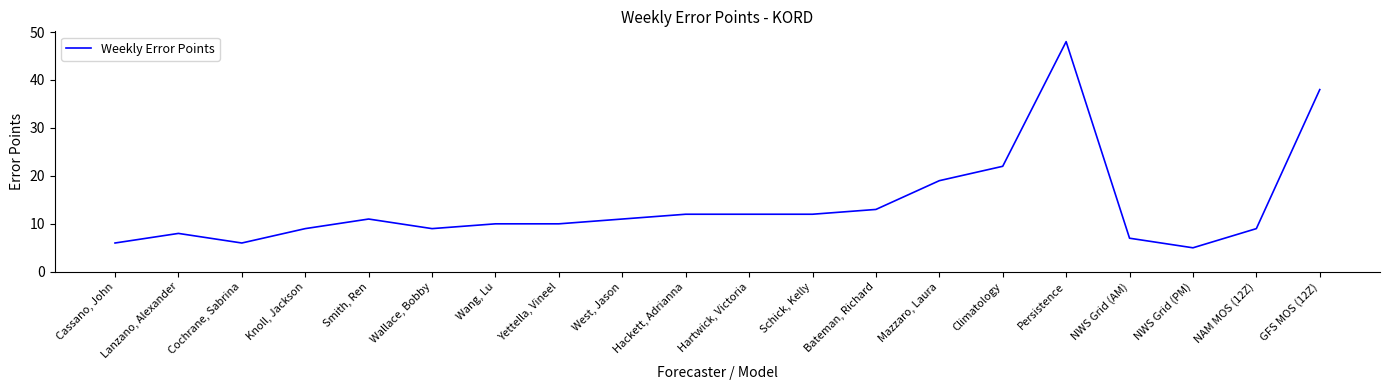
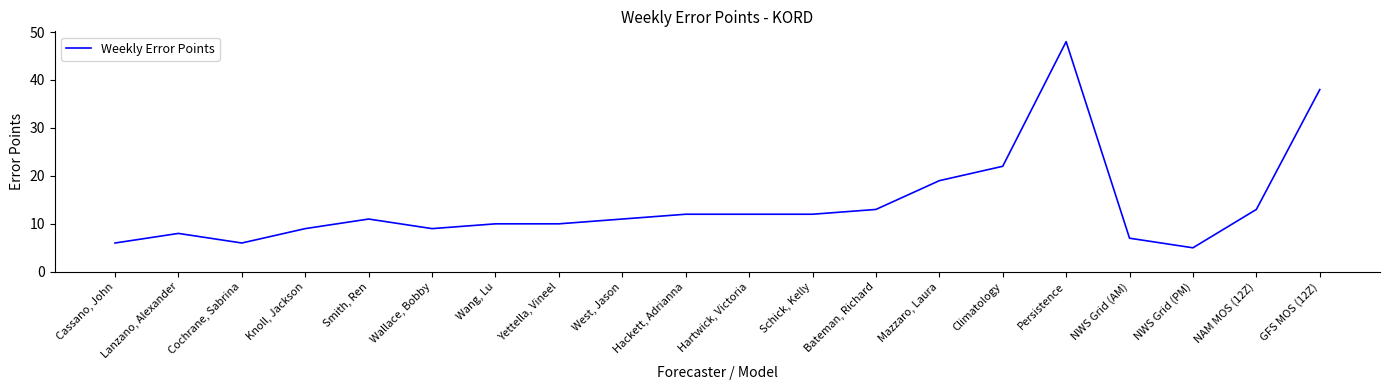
NAM MOS (12Z): 9 -> 13
